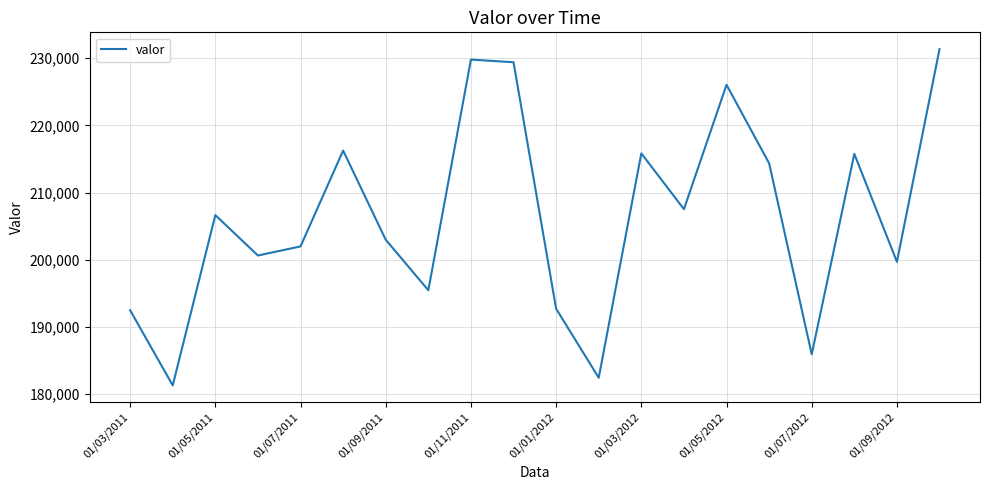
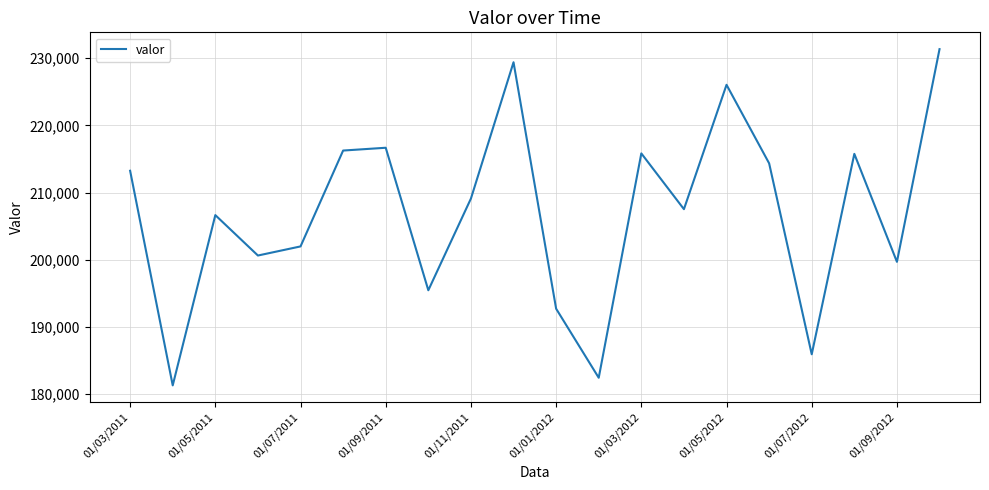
01/03/2011: 192,000 -> 213,000
01/09/2011: 203,000 -> 217,000
01/11/2011: 230,000 -> 209,000
